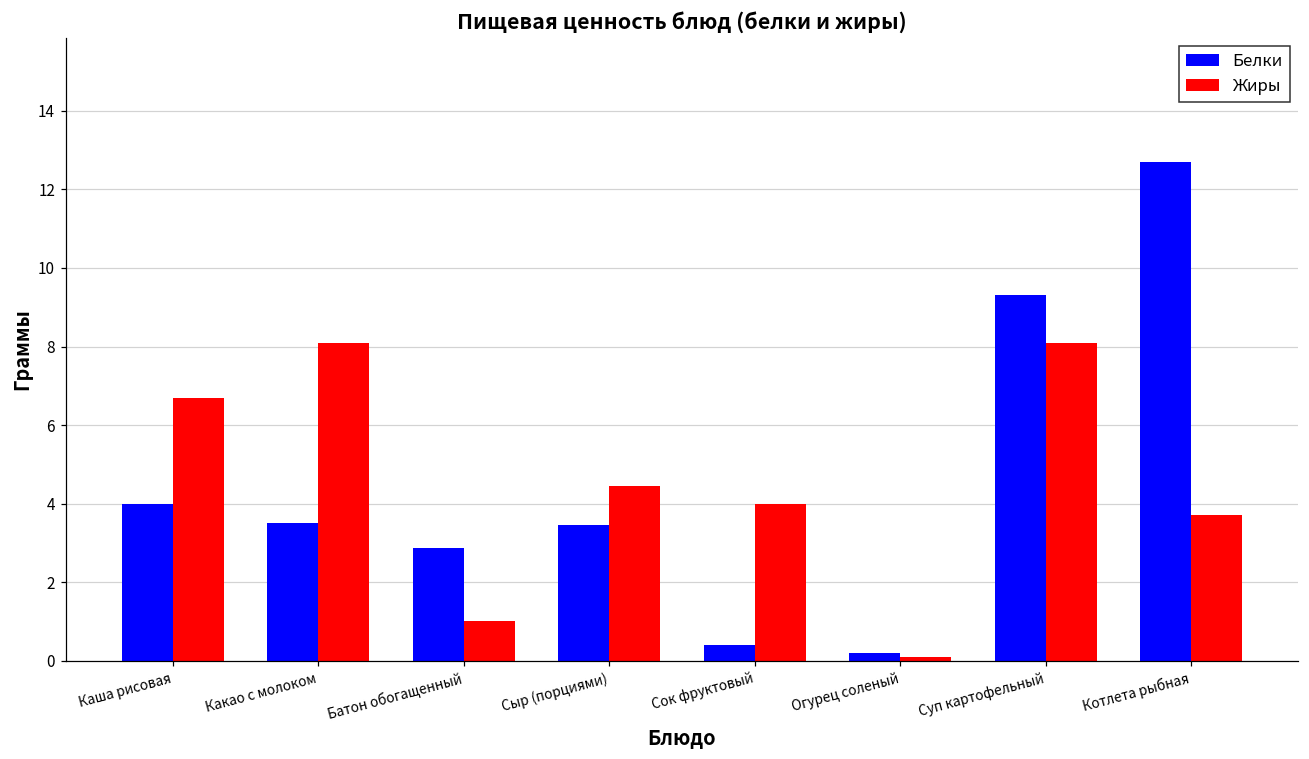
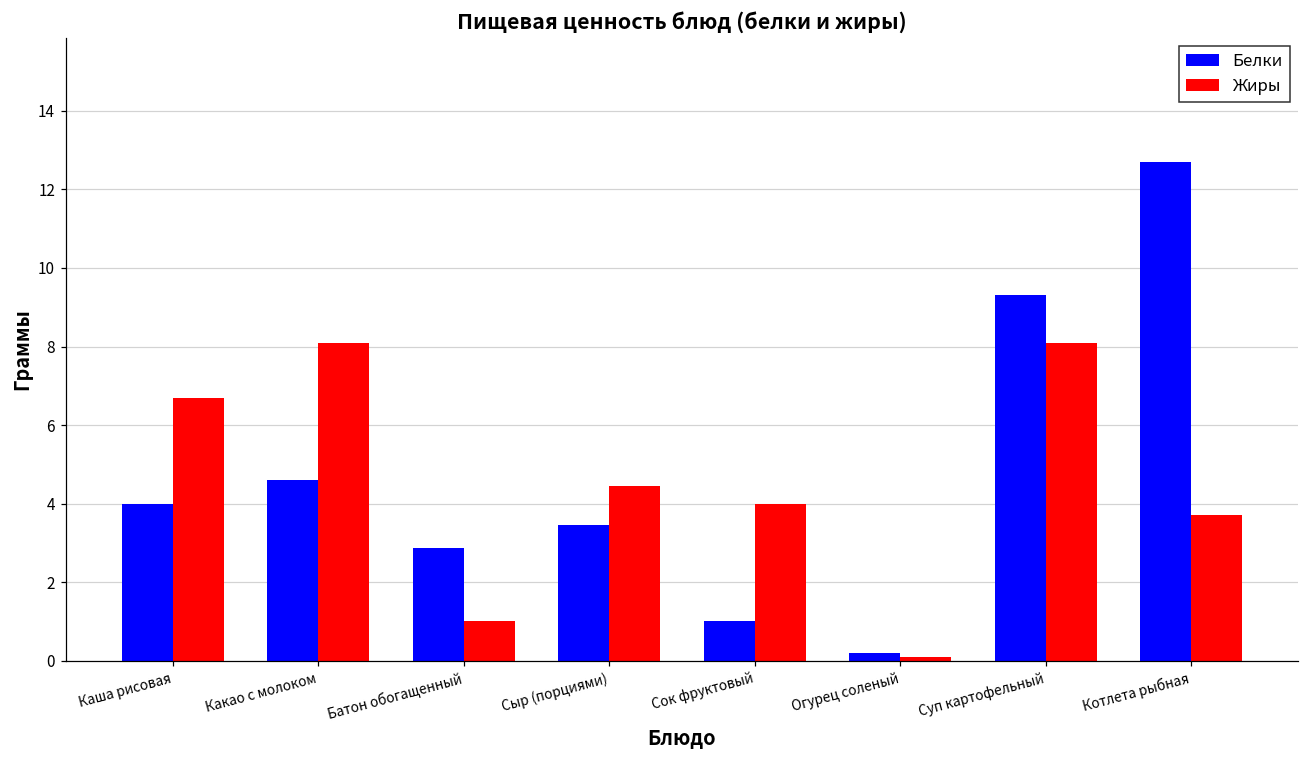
Белки, Какао с молоком: 3.5 -> 4.6
Белки, Сок фруктовый: 0.4 -> 1.0
